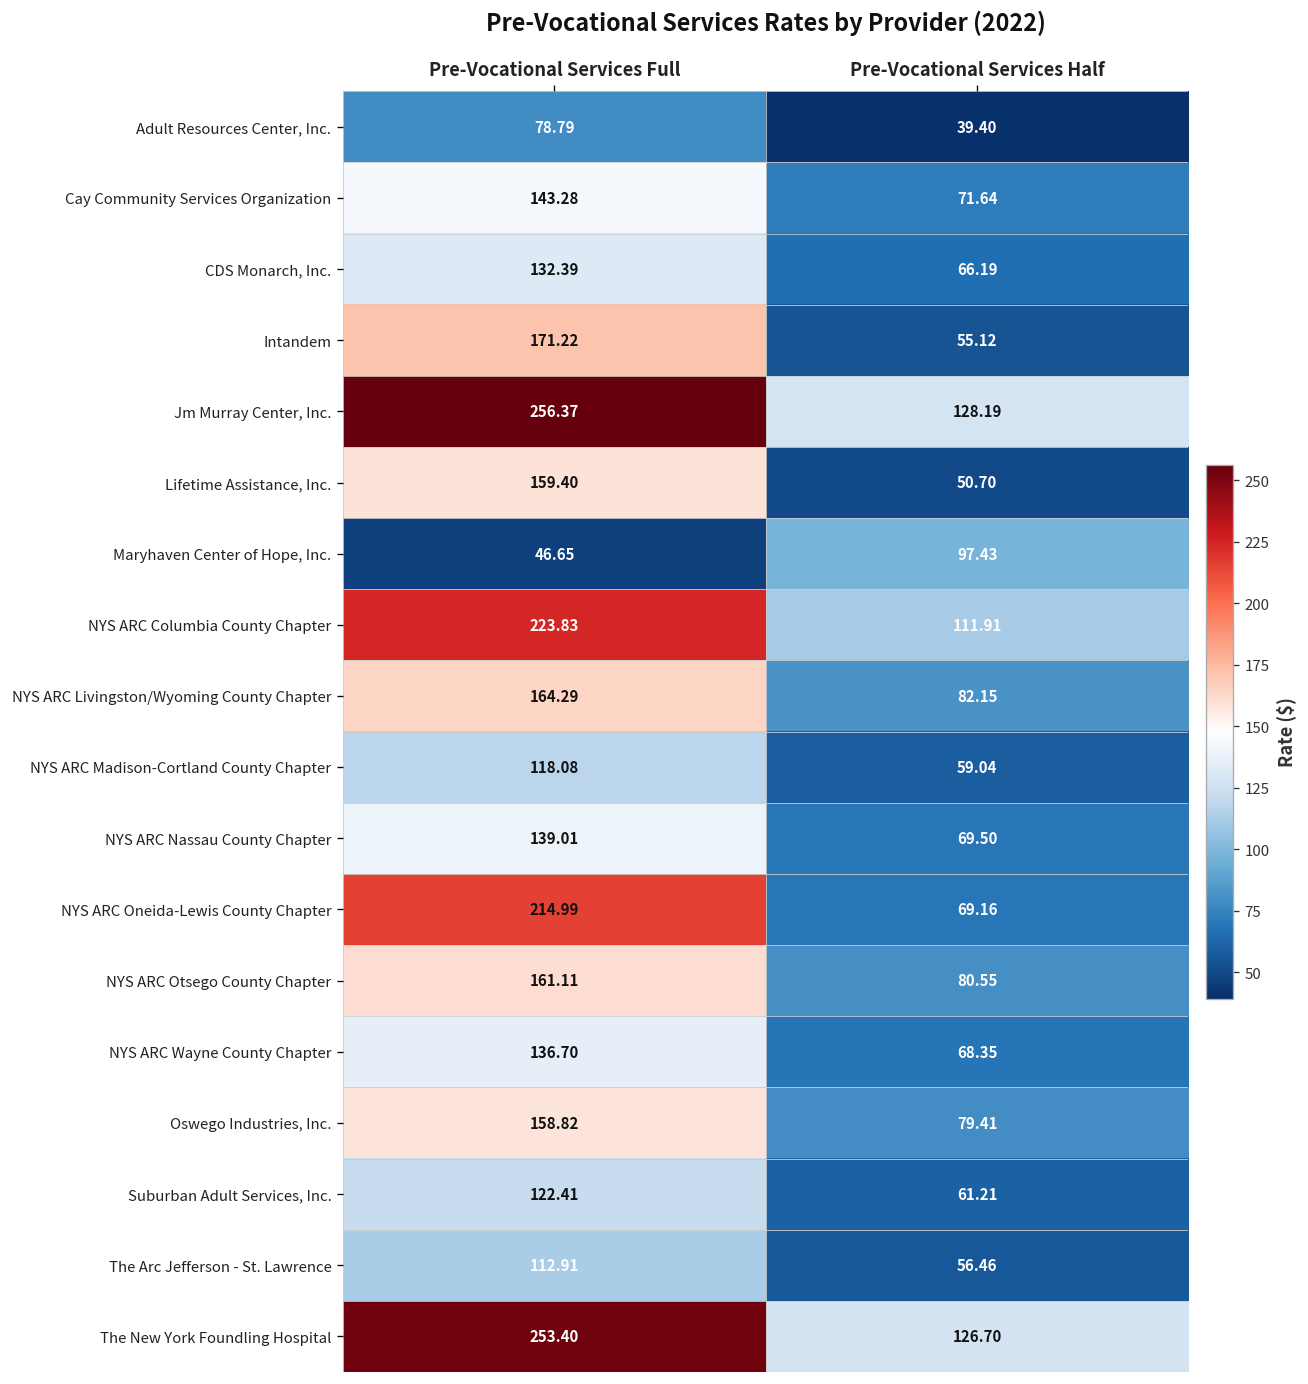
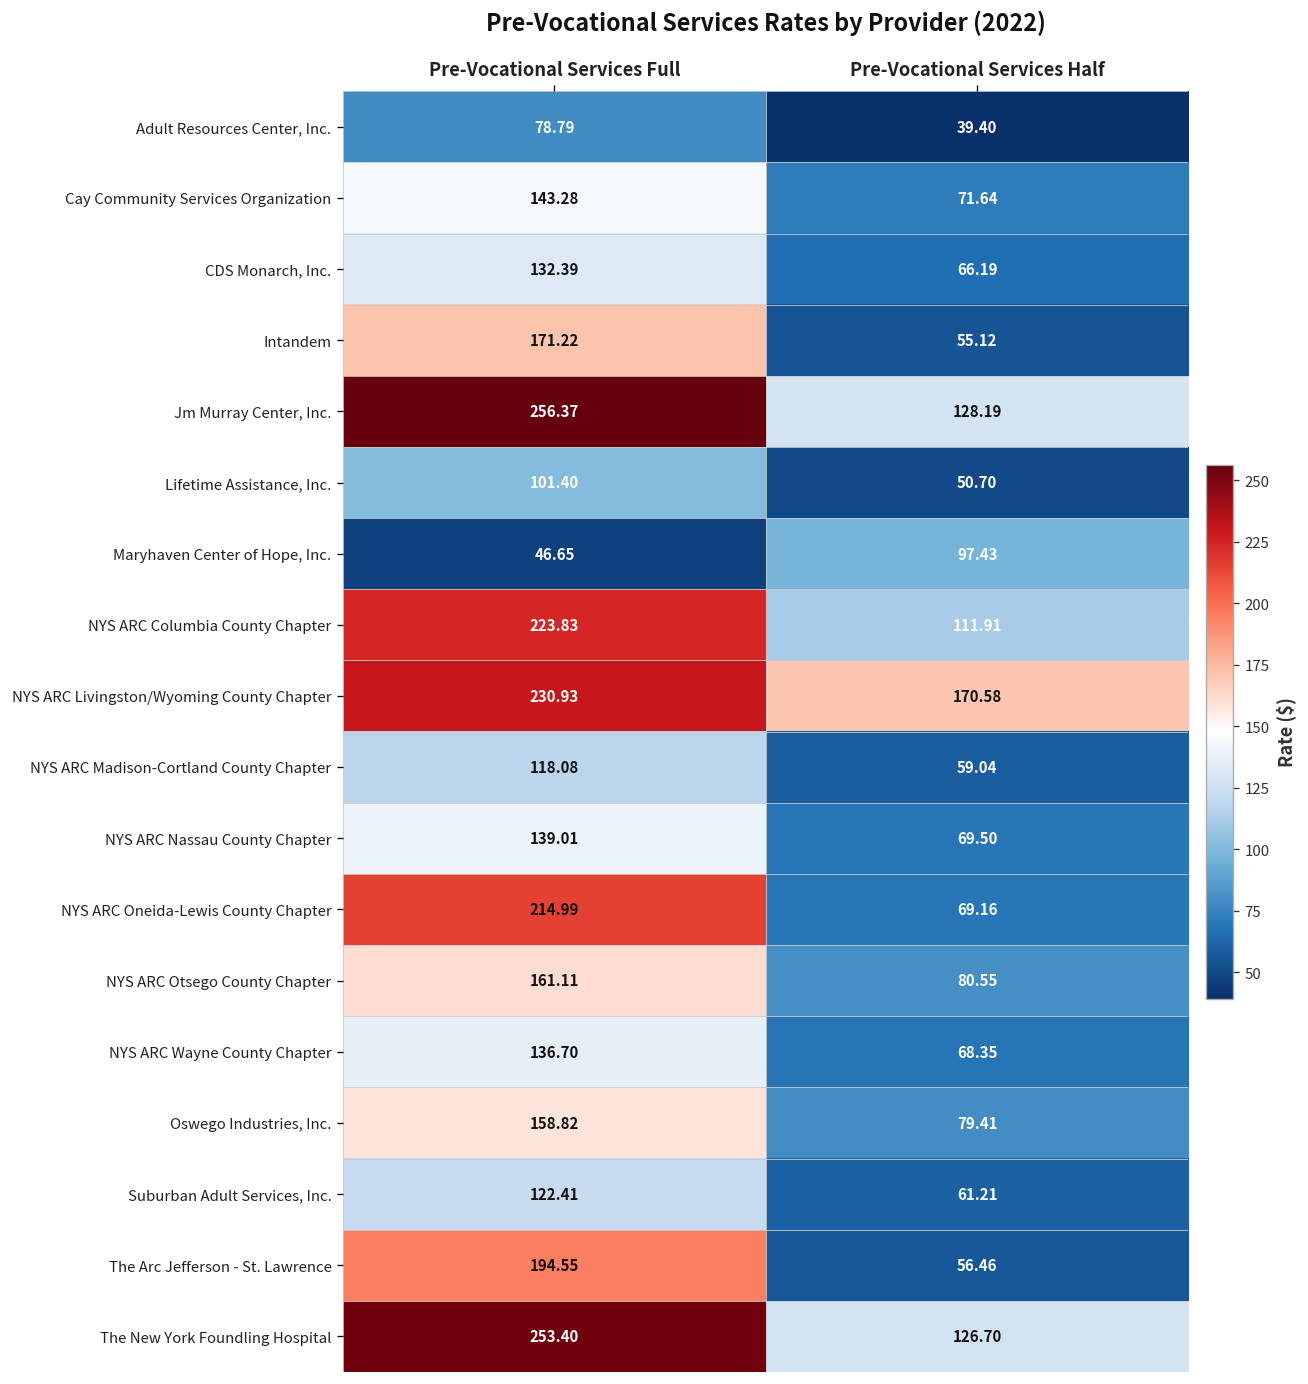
Lifetime Assistance, Inc., Pre-Vocational Services Full: 159.40 -> 101.40
NYS ARC Livingston/Wyoming County Chapter, Pre-Vocational Services Full: 164.29 -> 230.93
NYS ARC Livingston/Wyoming County Chapter, Pre-Vocational Services Half: 82.15 -> 170.58
The Arc Jefferson - St. Lawrence, Pre-Vocational Services Full: 112.91 -> 194.55
